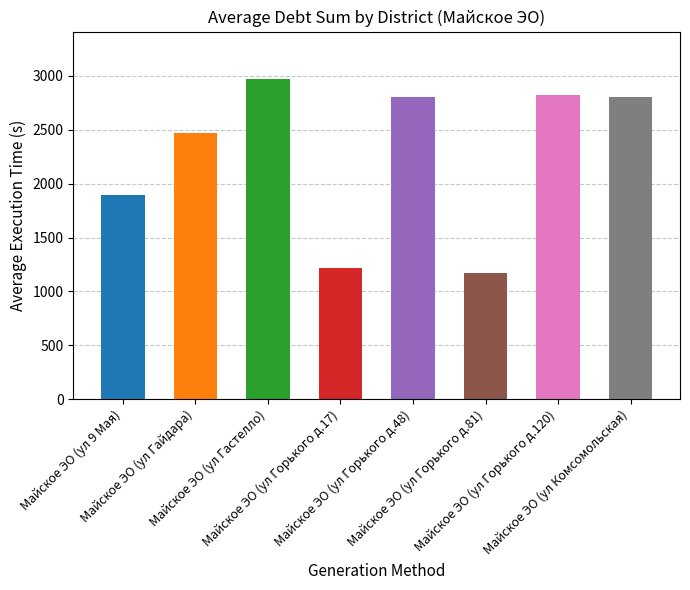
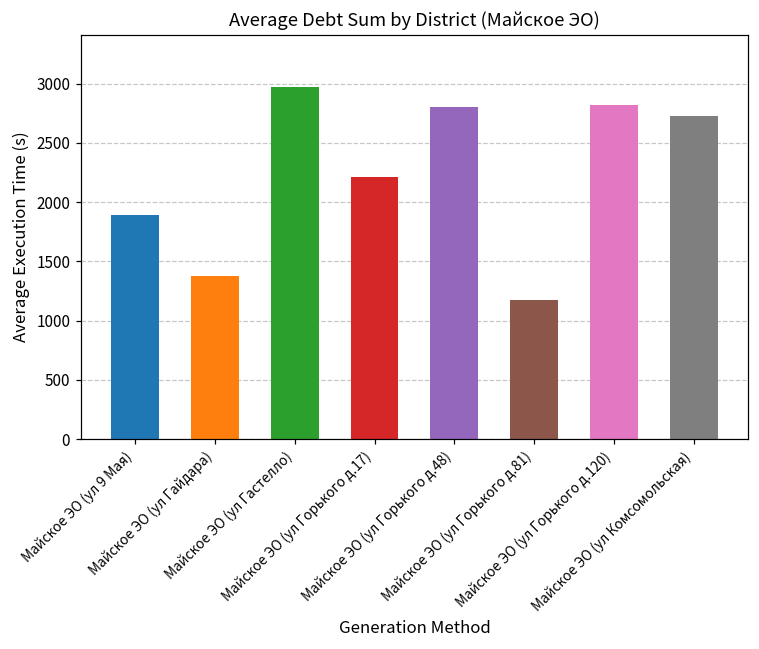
Майское ЭО (ул Гайдара): 2470 -> 1380
Майское ЭО (ул Горького д.17): 1220 -> 2210
Майское ЭО (ул Комсомольская): 2800 -> 2730
